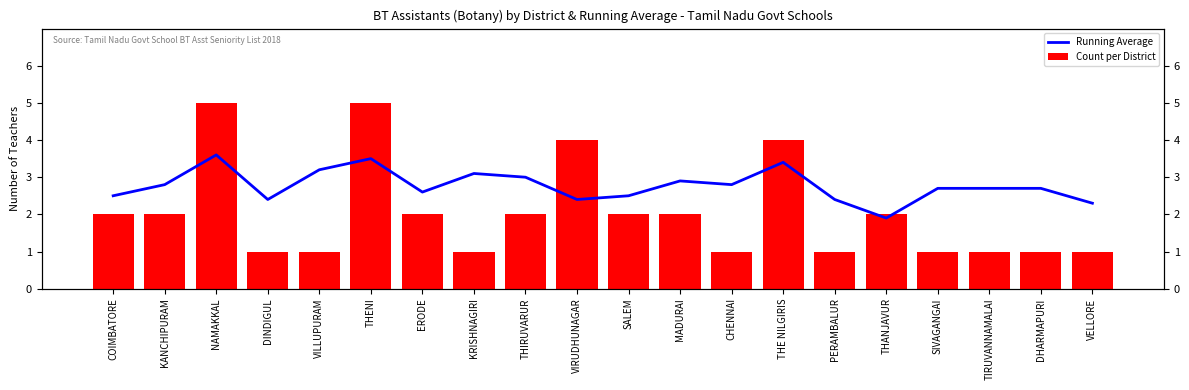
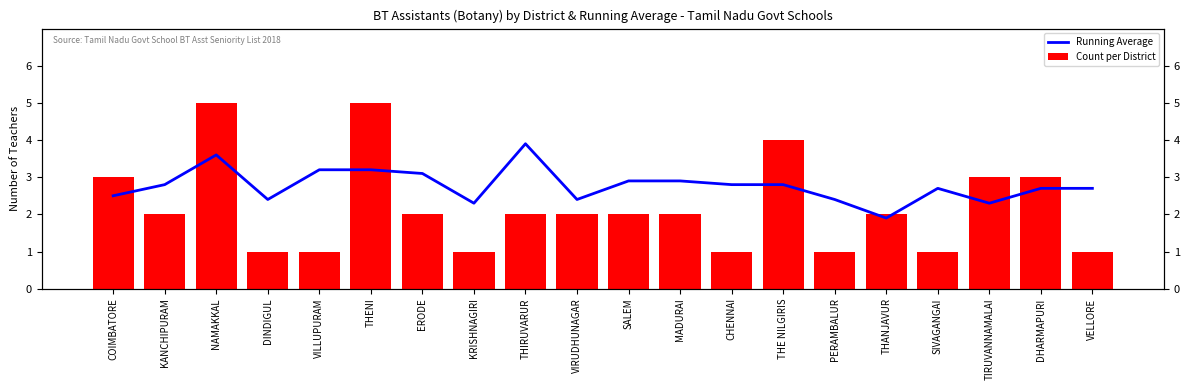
Count per District, COIMBATORE: 2 -> 3
Running Average, THENI: 3.5 -> 3.2
Running Average, ERODE: 2.6 -> 3.1
Running Average, KRISHNAGIRI: 3.1 -> 2.3
Running Average, THIRUVARUR: 3.0 -> 3.9
Count per District, VIRUDHUNAGAR: 4 -> 2
Running Average, SALEM: 2.5 -> 2.9
Running Average, THE NILGIRIS: 3.4 -> 2.8
Running Average, TIRUVANNAMALAI: 2.7 -> 2.3
Count per District, TIRUVANNAMALAI: 1 -> 3
Count per District, DHARMAPURI: 1 -> 3
Running Average, VELLORE: 2.3 -> 2.7
